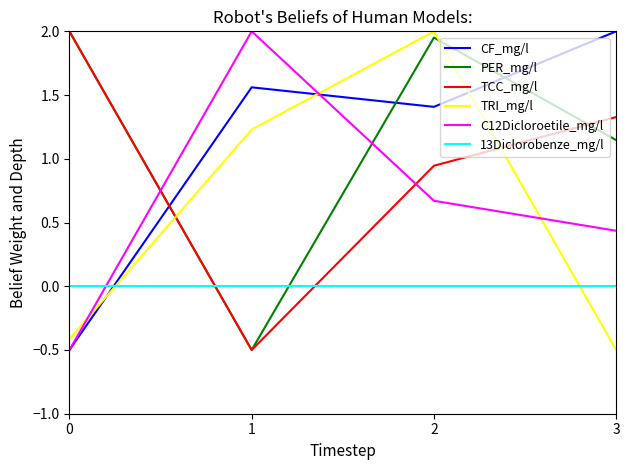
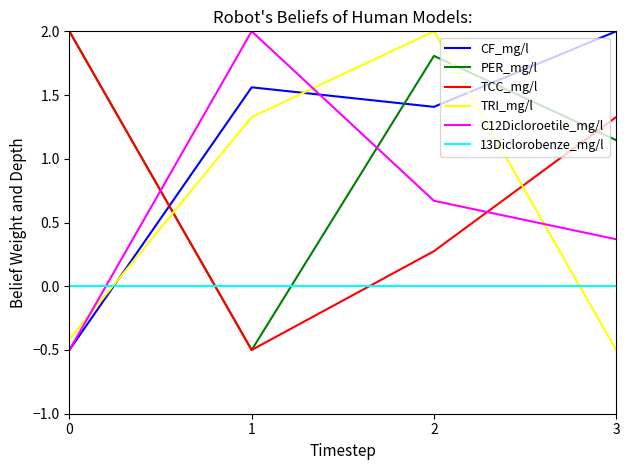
TRI_mg/l, 1: 1.23 -> 1.33
PER_mg/l, 2: 1.95 -> 1.81
TCC_mg/l, 2: 0.95 -> 0.28
C12Dicloroetile_mg/l, 3: 0.44 -> 0.37
